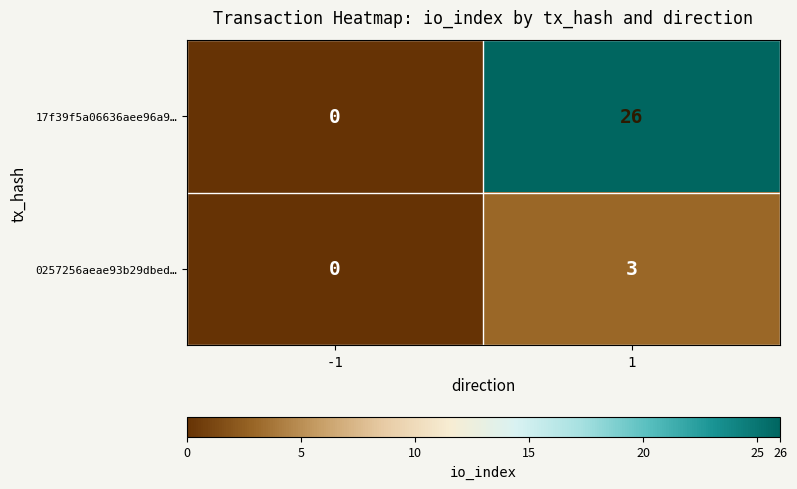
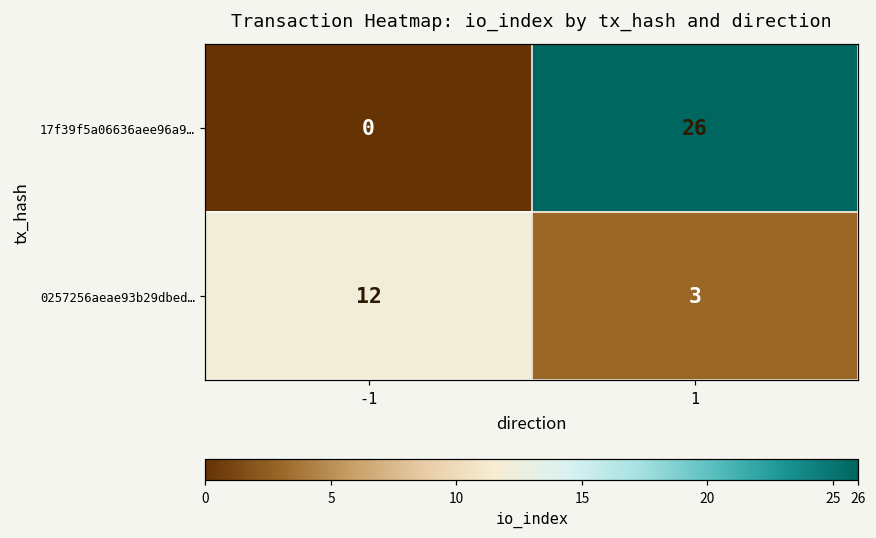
0257256aeae93b29dbed…, -1: 0 -> 12
